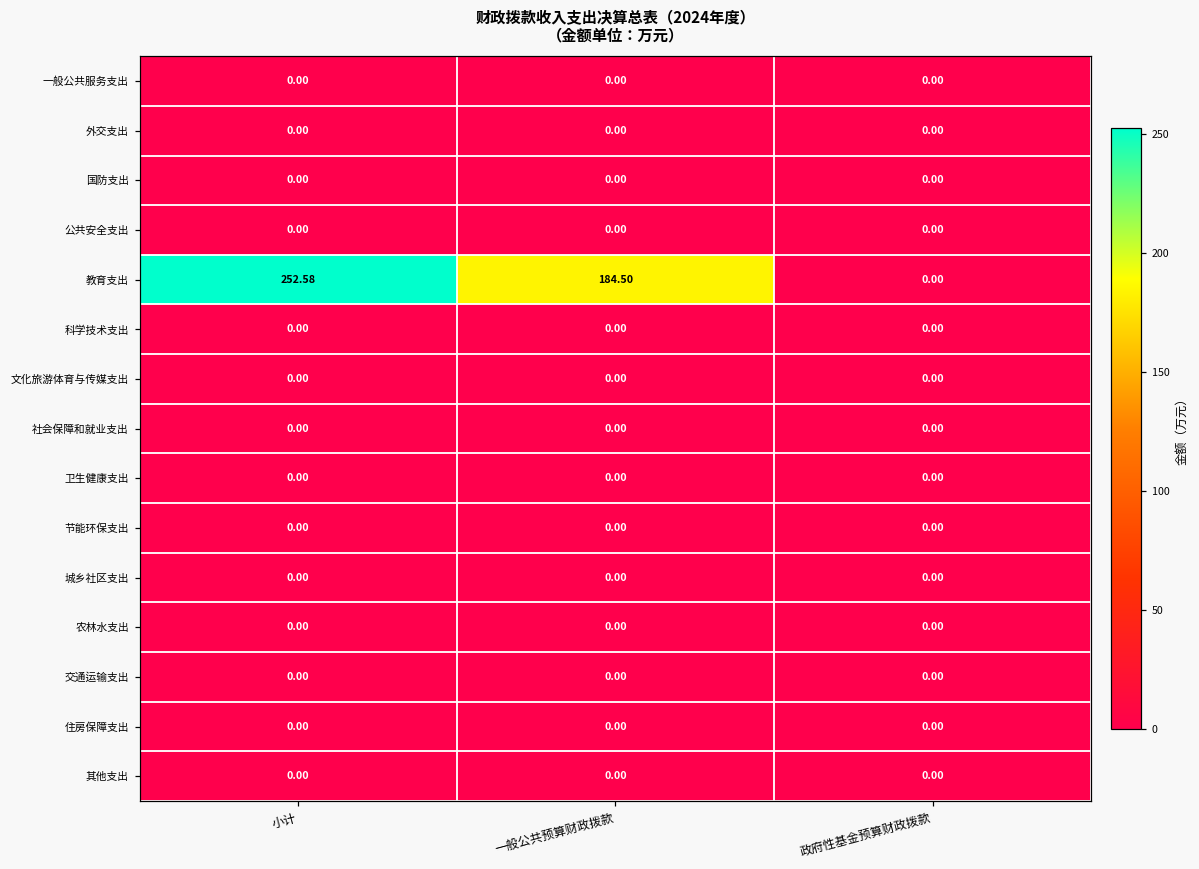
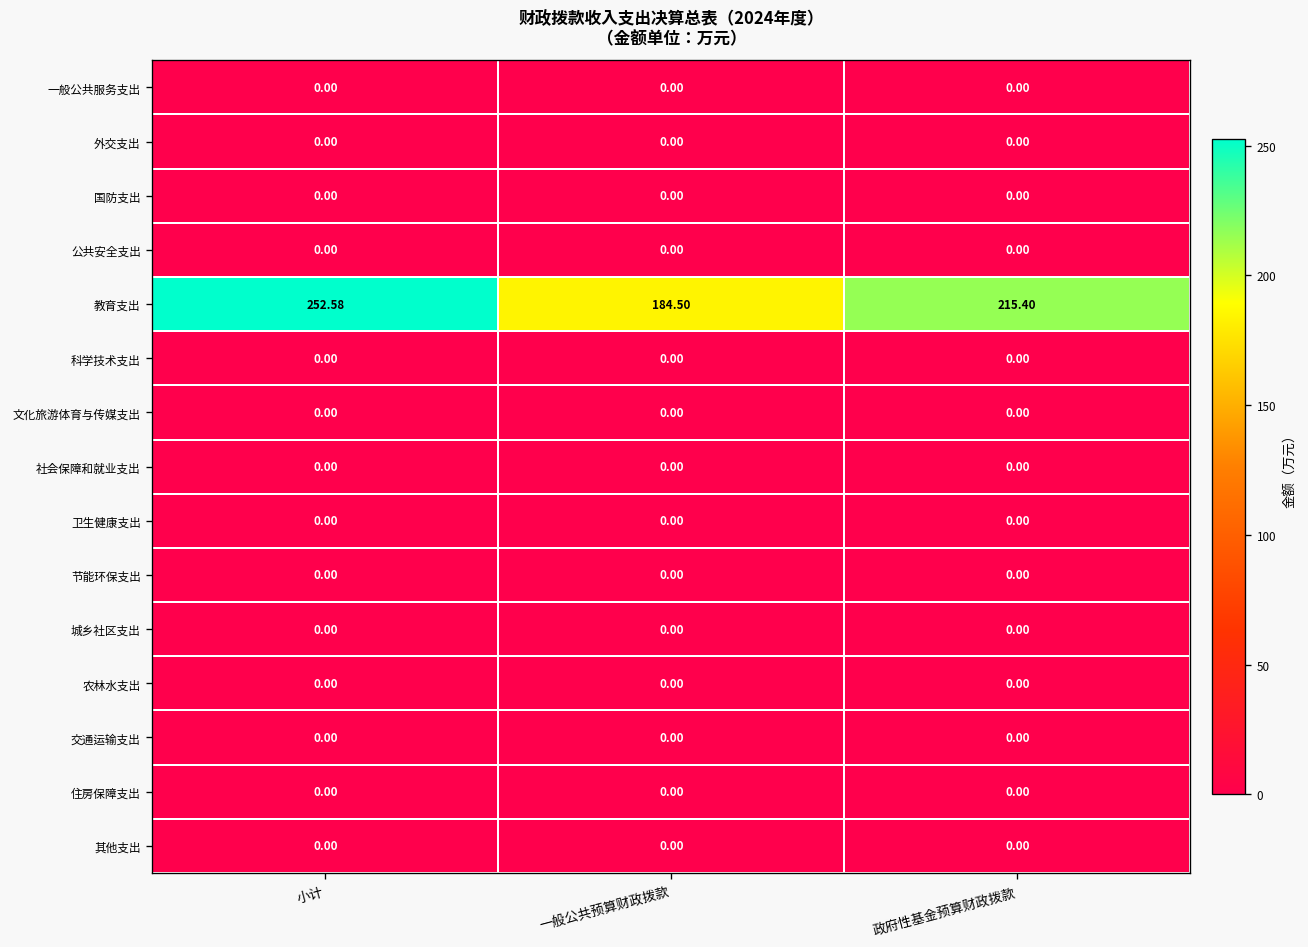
教育支出, 政府性基金预算财政拨款: 0.00 -> 215.40
